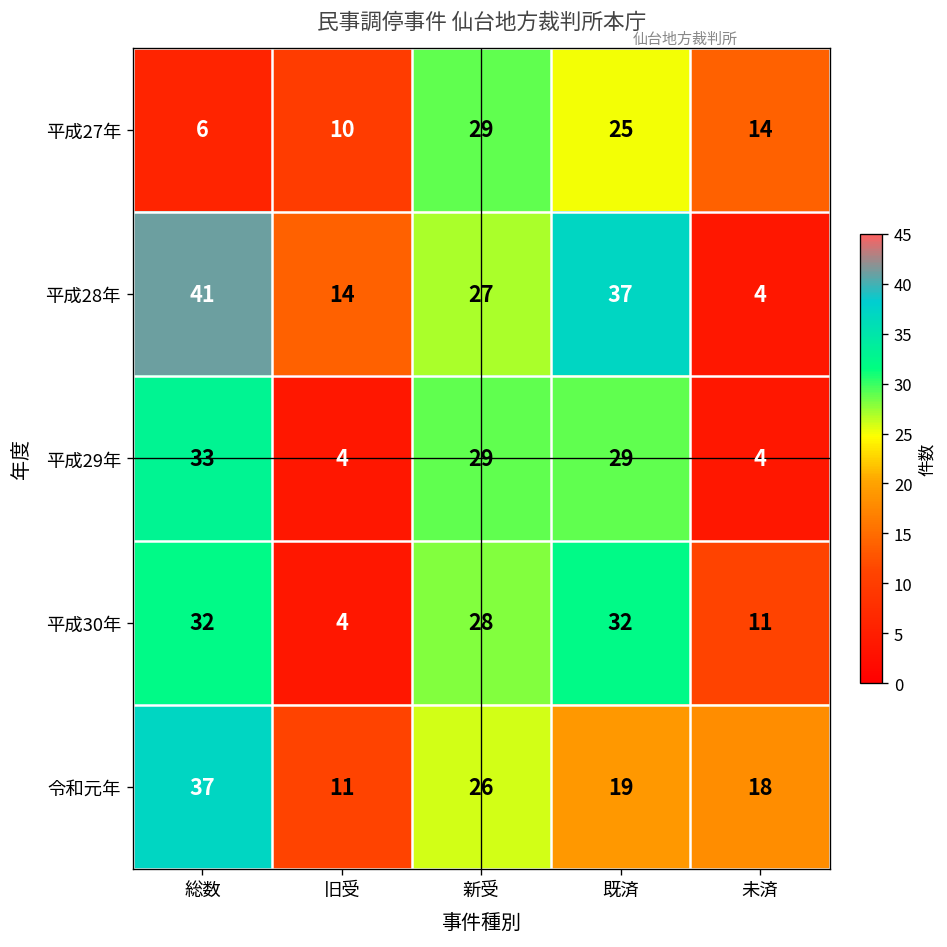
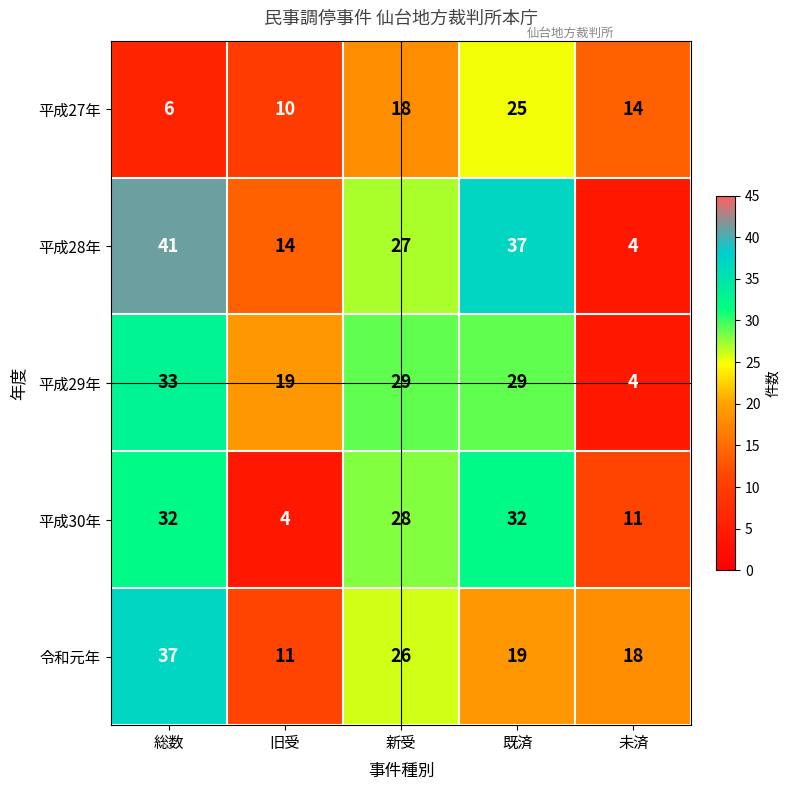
平成27年, 新受: 29 -> 18
平成29年, 旧受: 4 -> 19
